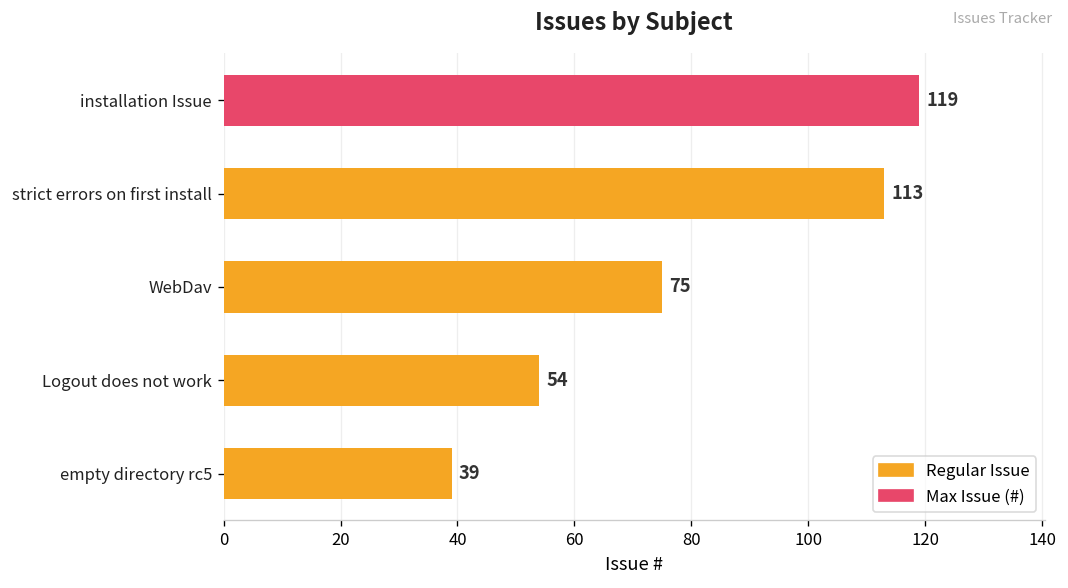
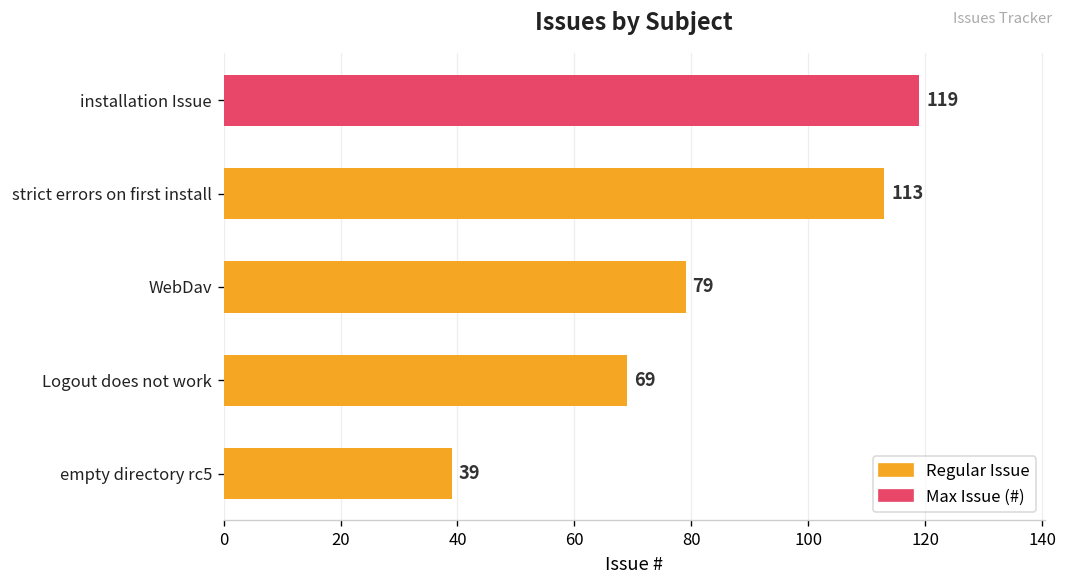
WebDav: 75 -> 79
Logout does not work: 54 -> 69
